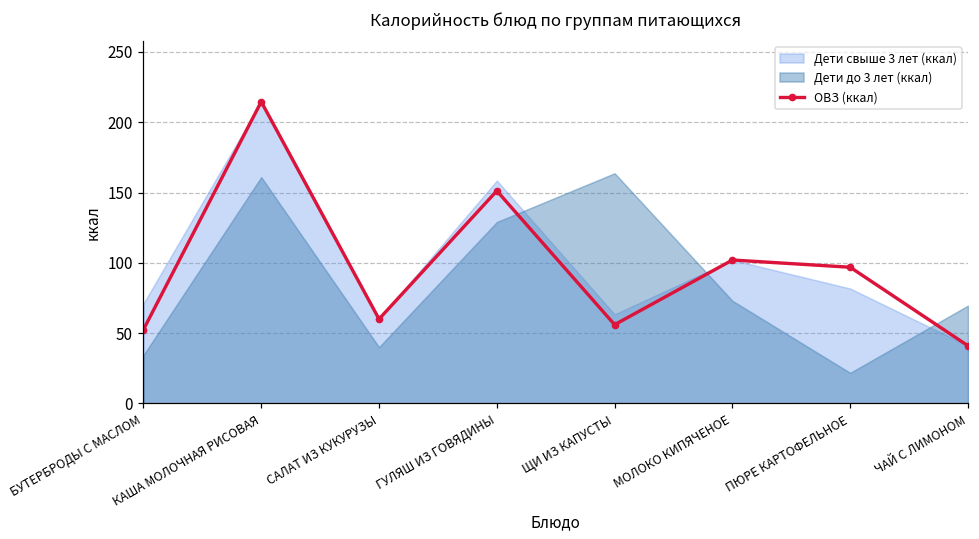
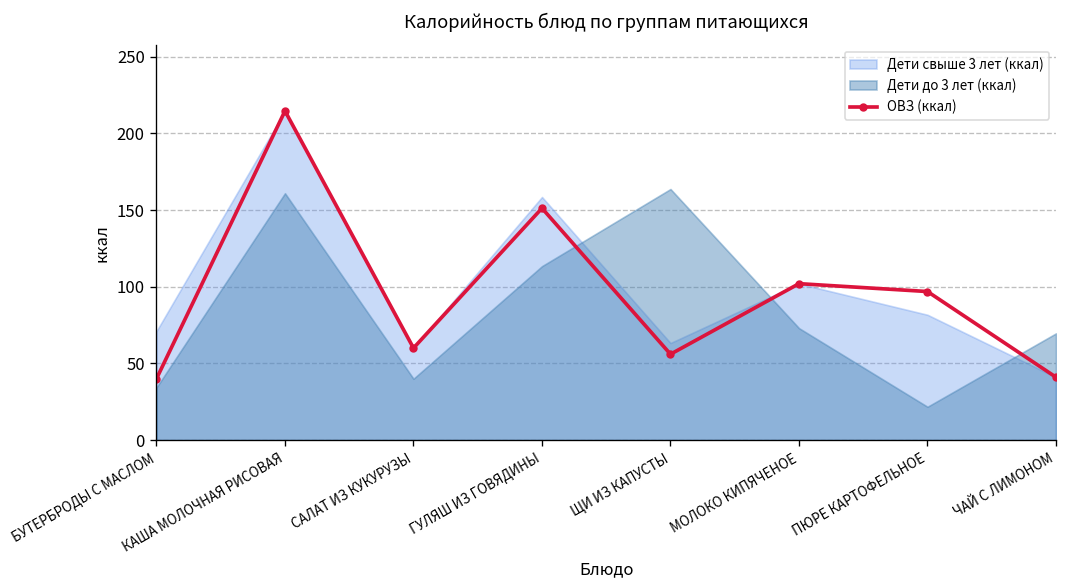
ОВЗ (ккал), БУТЕРБРОДЫ С МАСЛОМ: 53 -> 40
Дети до 3 лет (ккал), ГУЛЯШ ИЗ ГОВЯДИНЫ: 129 -> 113
